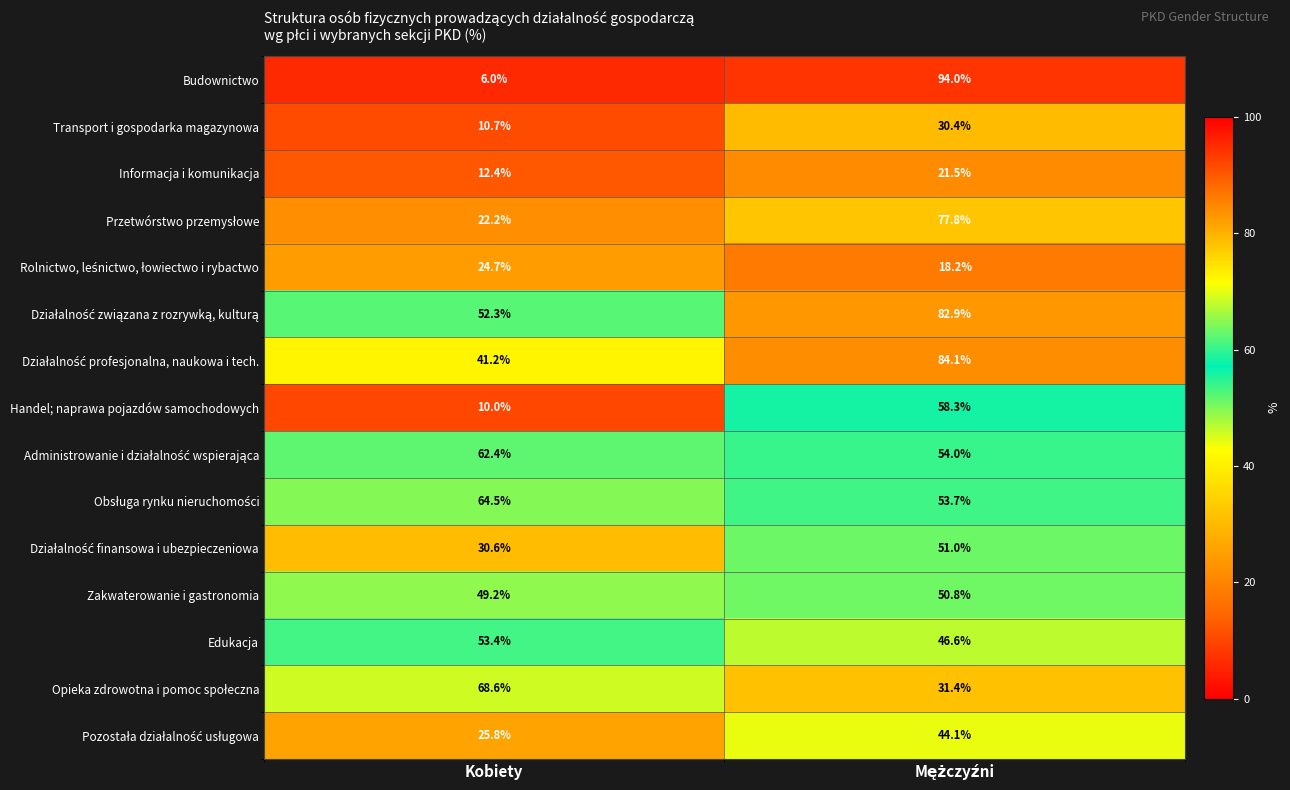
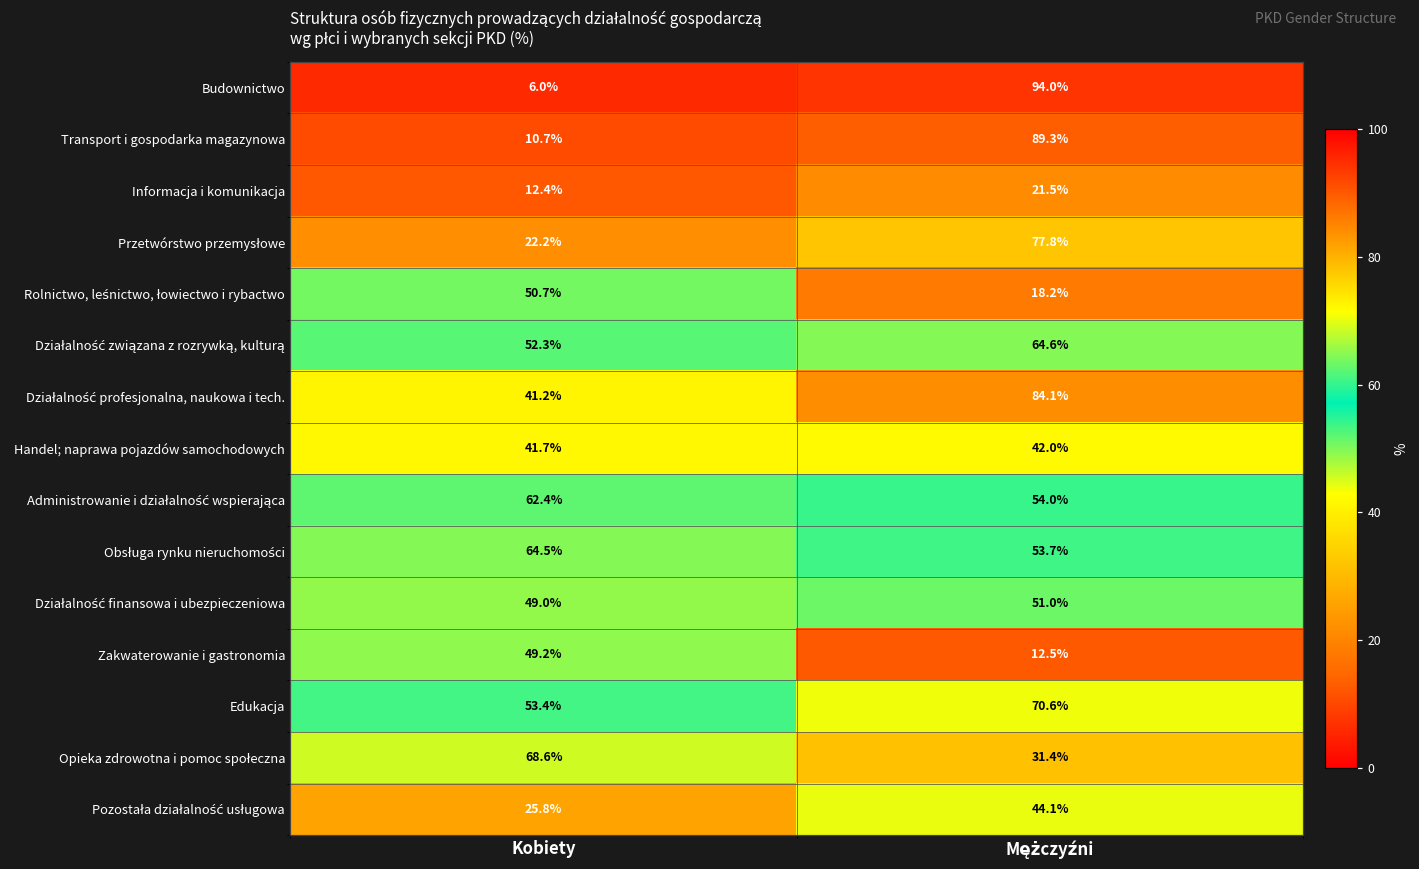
Transport i gospodarka magazynowa, Mężczyźni: 30.4% -> 89.3%
Rolnictwo, leśnictwo, łowiectwo i rybactwo, Kobiety: 24.7% -> 50.7%
Działalność związana z rozrywką, kulturą, Mężczyźni: 82.9% -> 64.6%
Handel; naprawa pojazdów samochodowych, Kobiety: 10.0% -> 41.7%
Handel; naprawa pojazdów samochodowych, Mężczyźni: 58.3% -> 42.0%
Działalność finansowa i ubezpieczeniowa, Kobiety: 30.6% -> 49.0%
Zakwaterowanie i gastronomia, Mężczyźni: 50.8% -> 12.5%
Edukacja, Mężczyźni: 46.6% -> 70.6%
